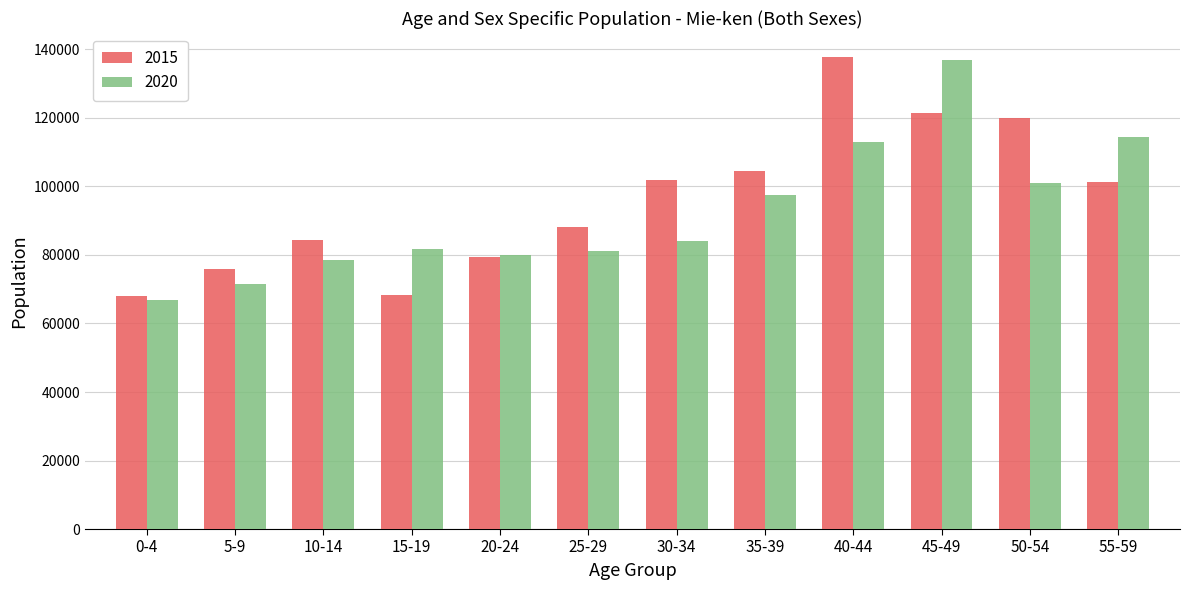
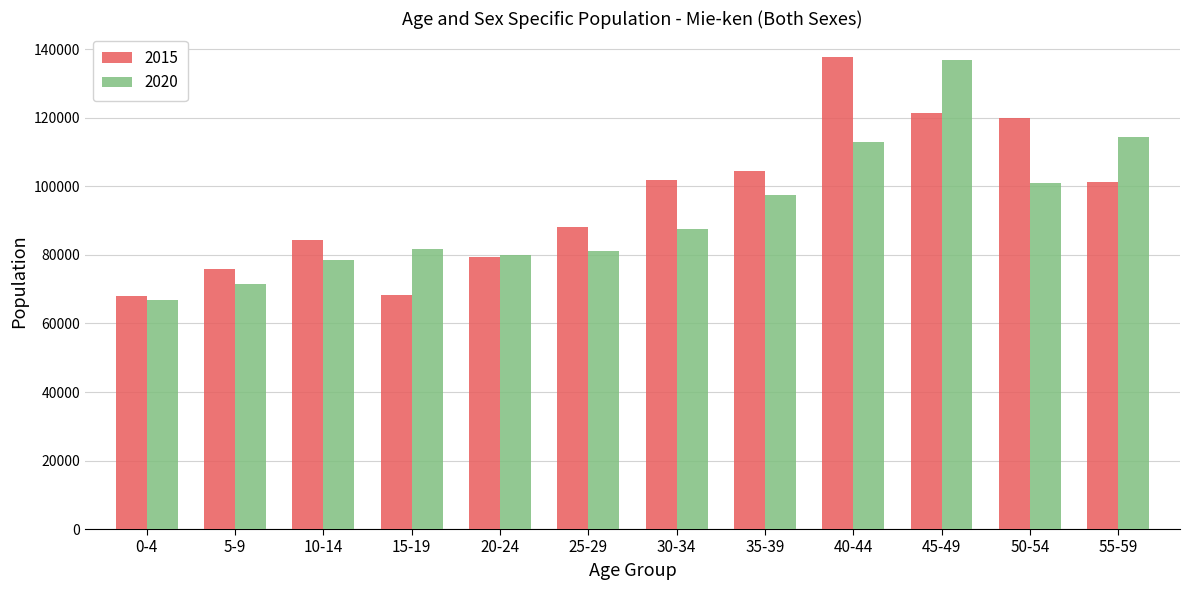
2020, 30-34: 84000 -> 87000
